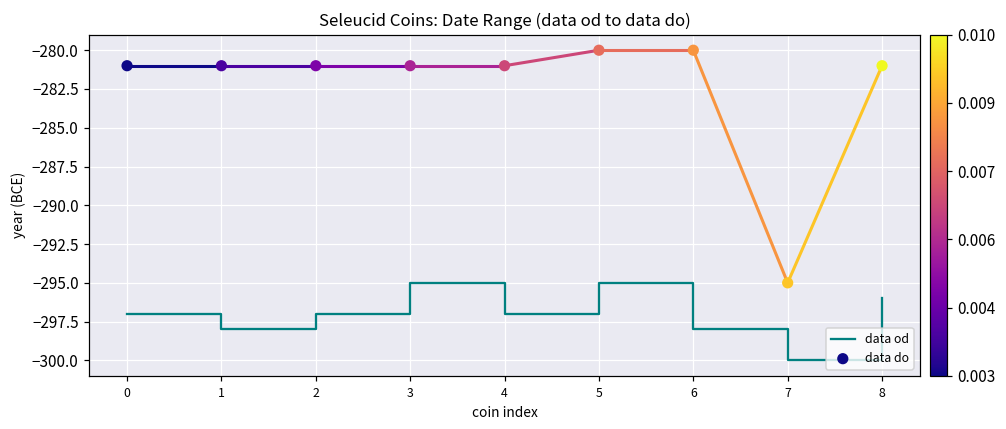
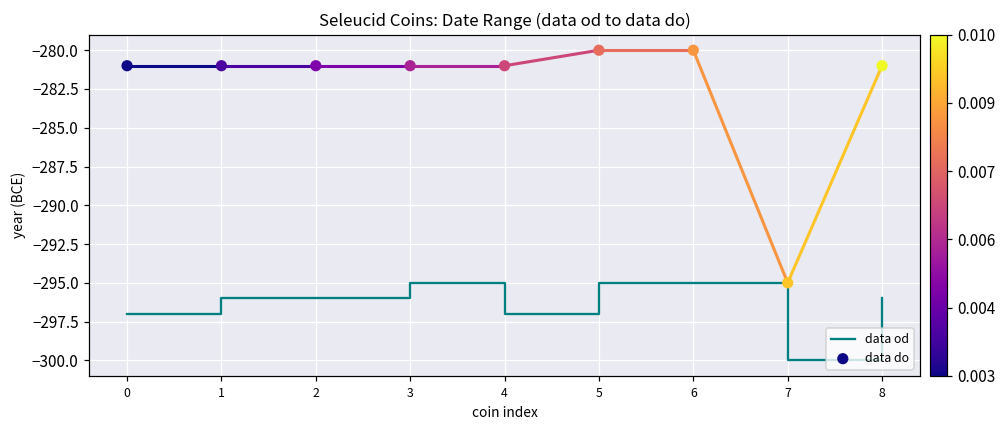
data od, 1: -298 -> -296
data od, 2: -297 -> -296
data od, 6: -298 -> -295
